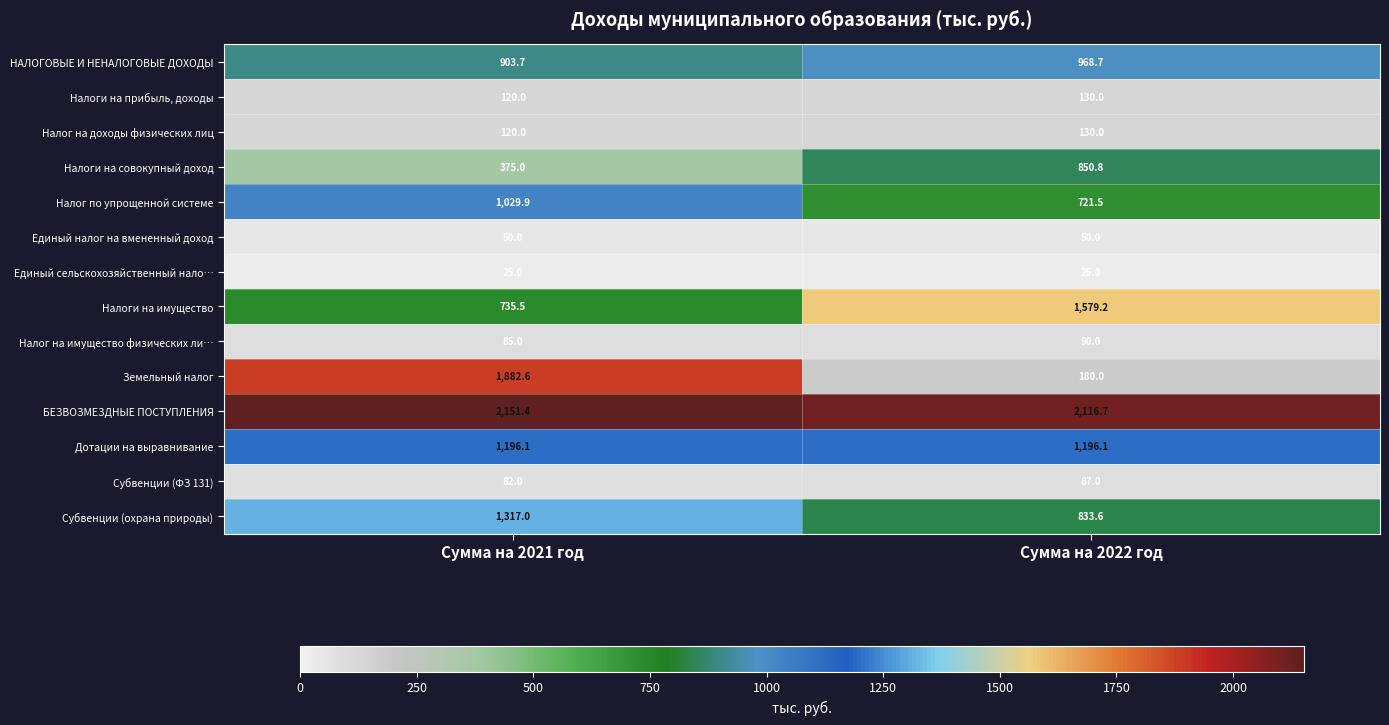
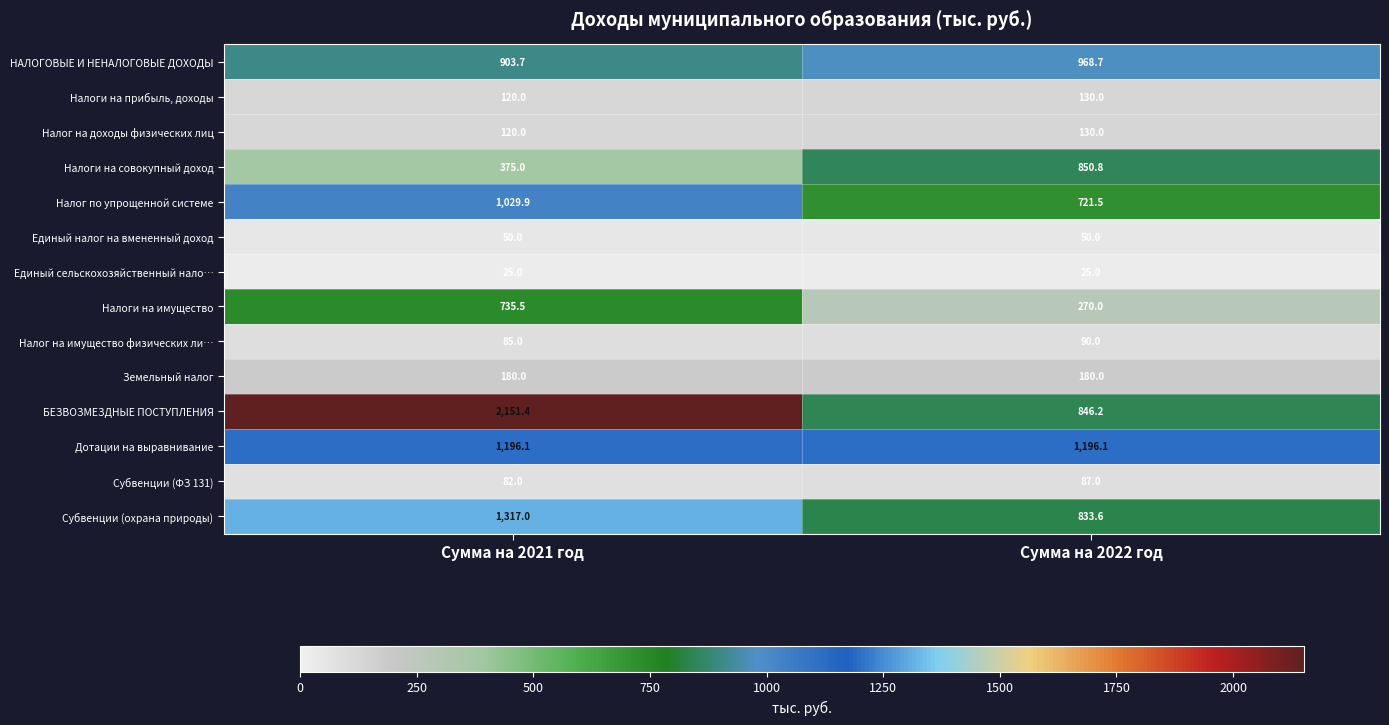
Налоги на имущество, Сумма на 2022 год: 1,579.2 -> 270.0
Земельный налог, Сумма на 2021 год: 1,882.6 -> 180.0
БЕЗВОЗМЕЗДНЫЕ ПОСТУПЛЕНИЯ, Сумма на 2022 год: 2,116.7 -> 846.2
